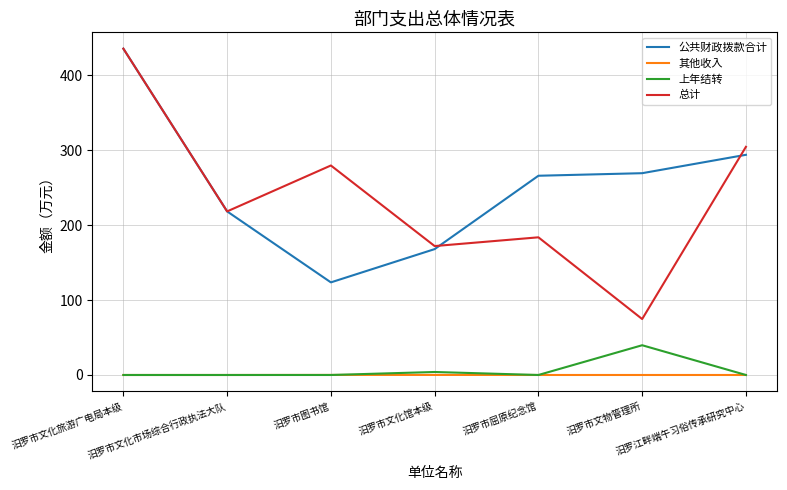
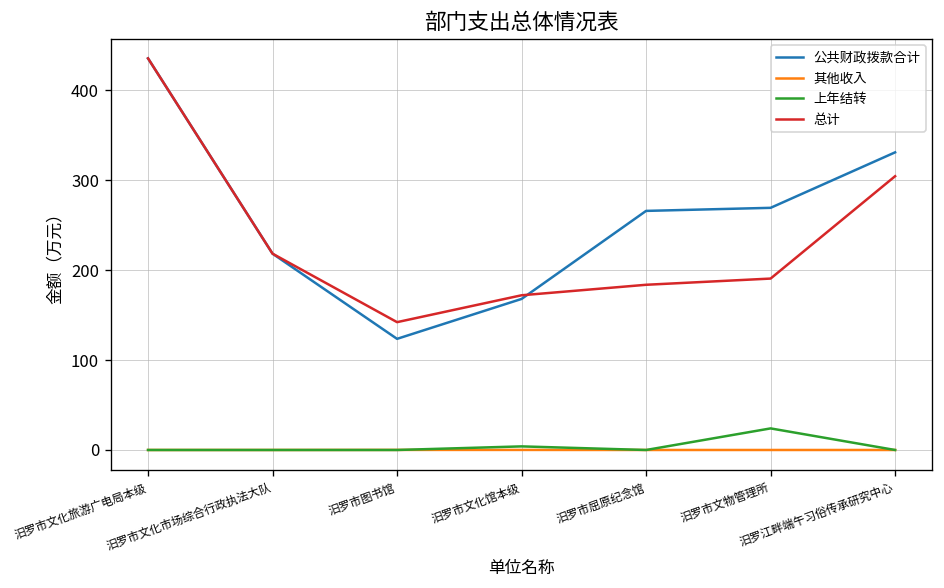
总计, 汨罗市图书馆: 280 -> 140
上年结转, 汨罗市文物管理所: 40 -> 20
总计, 汨罗市文物管理所: 70 -> 190
公共财政拨款合计, 汨罗江畔端午习俗传承研究中心: 290 -> 330
